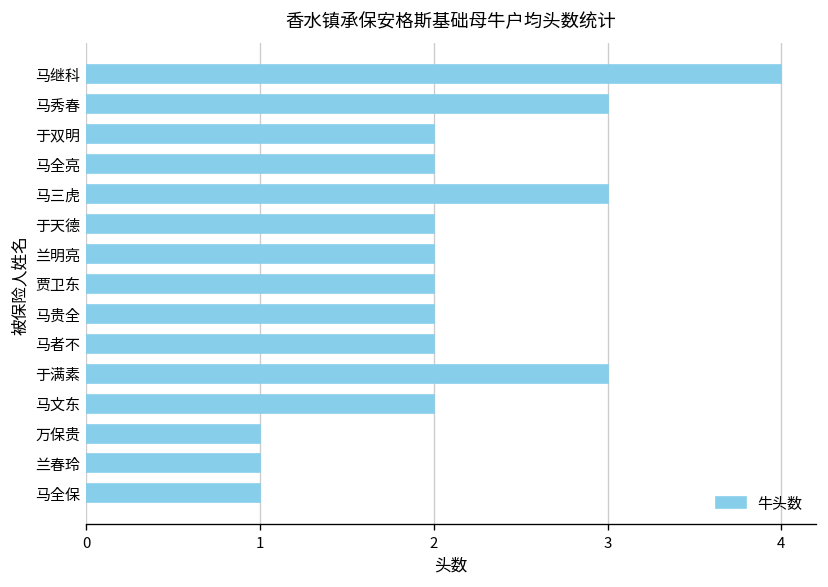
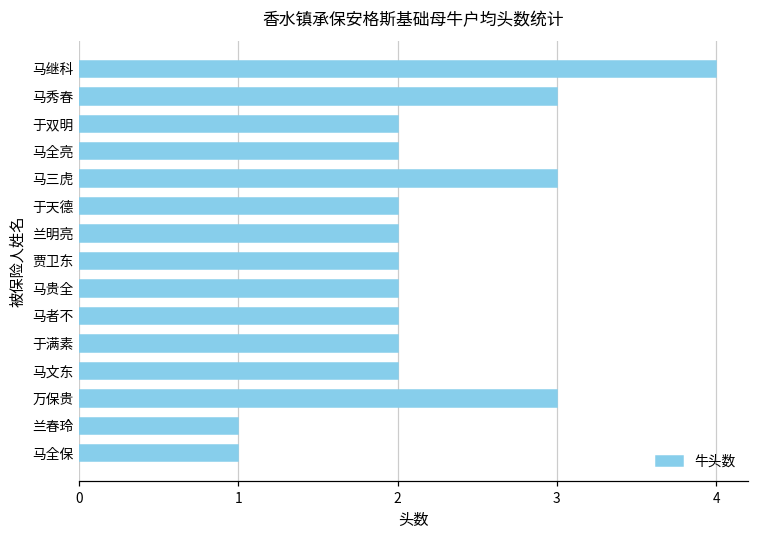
于满素: 3 -> 2
万保贵: 1 -> 3
